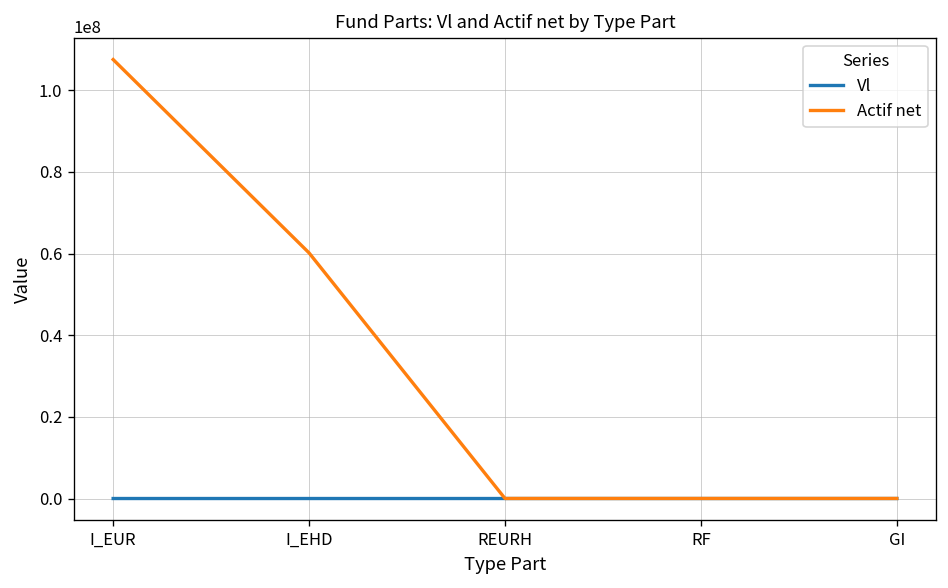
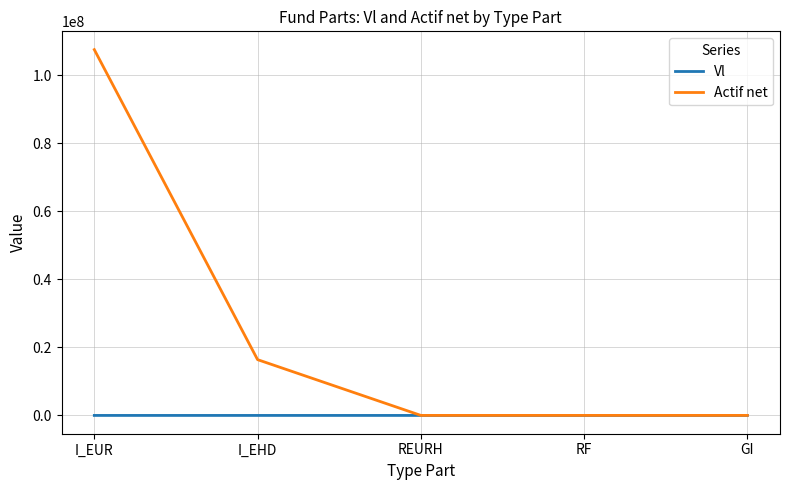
Actif net, I_EHD: 60000000 -> 16000000
